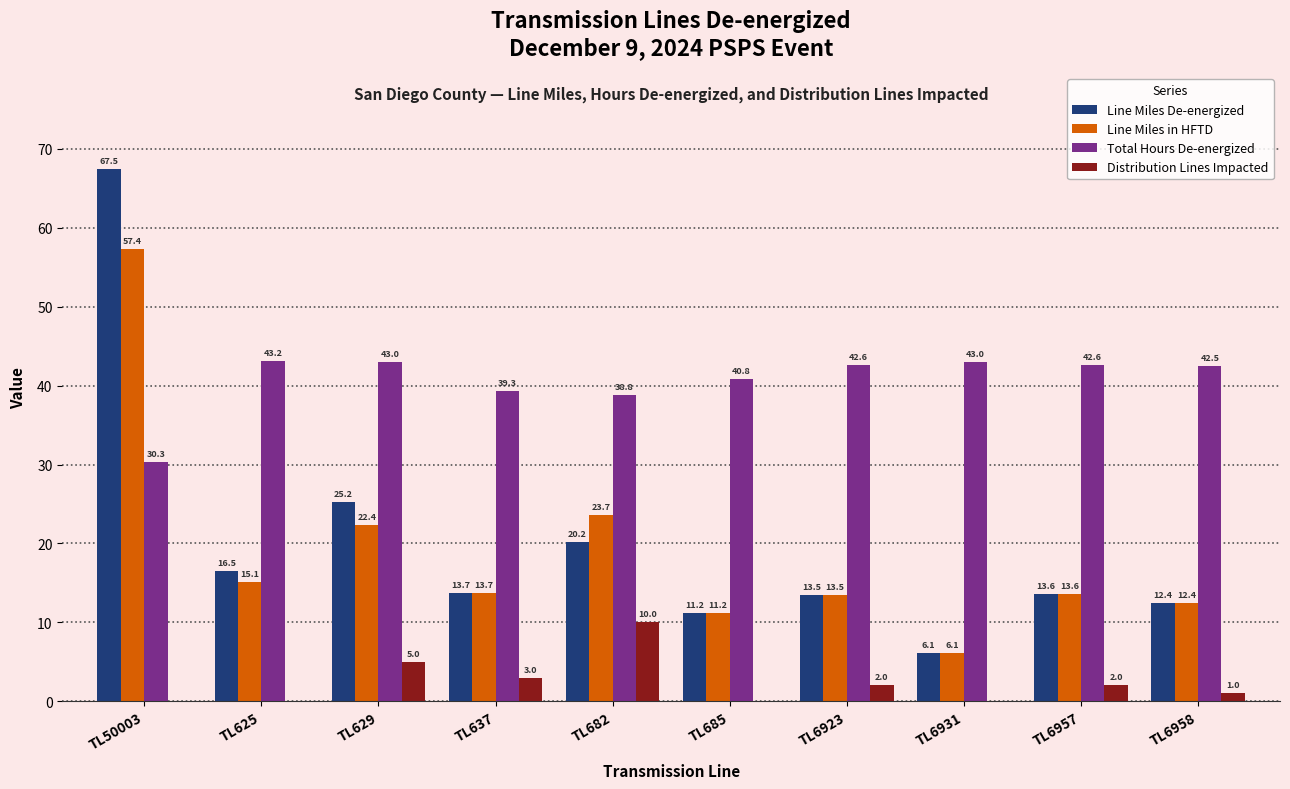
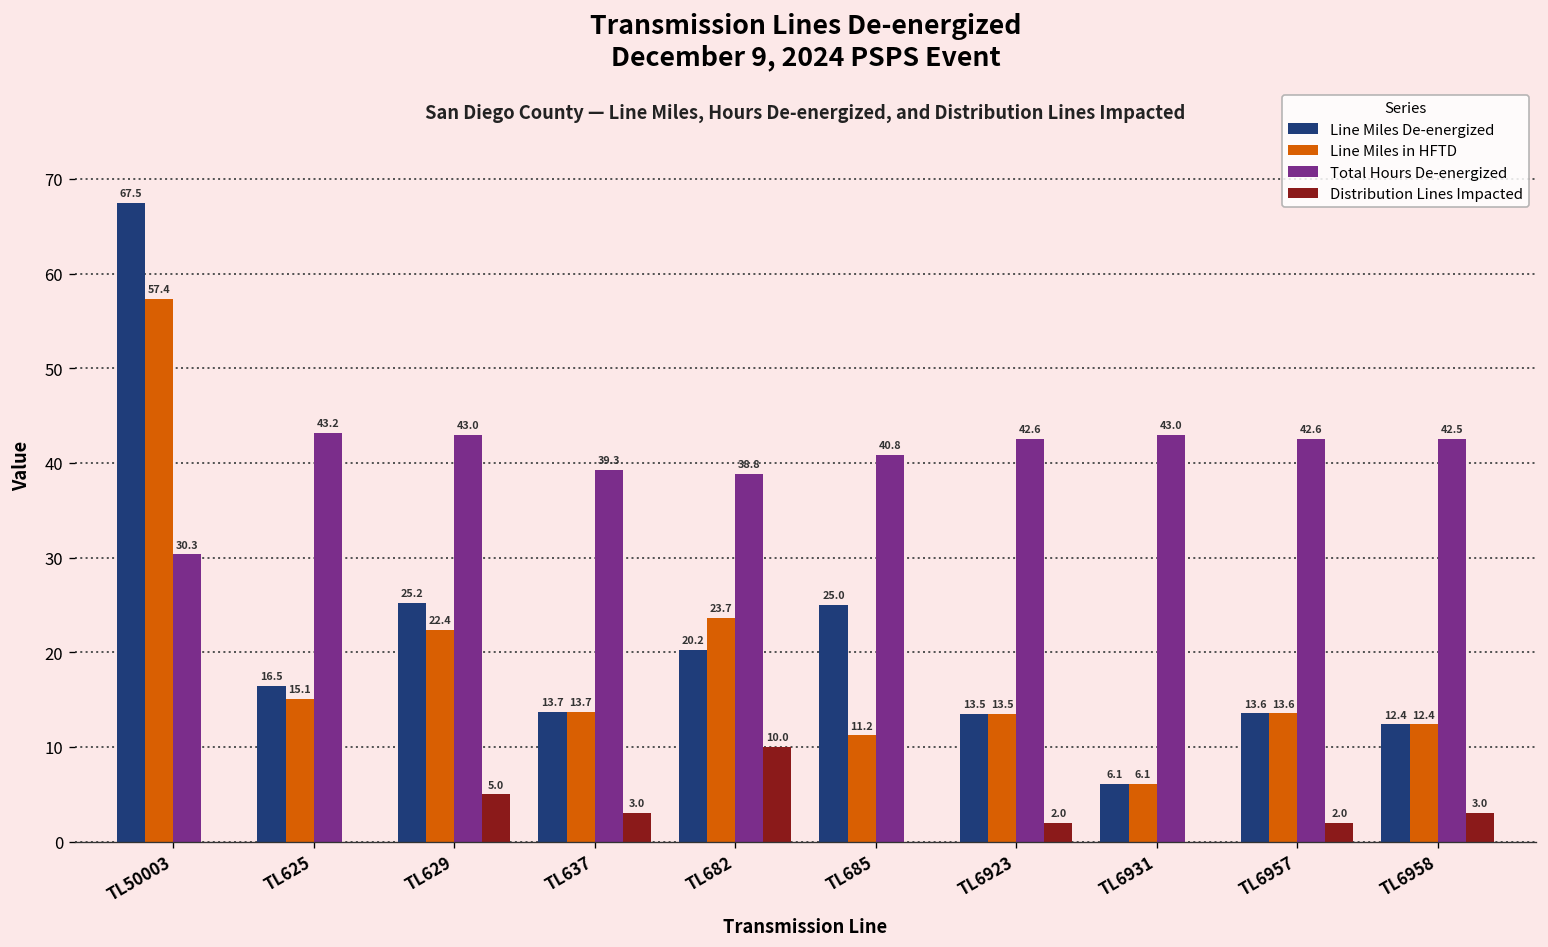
Line Miles De-energized, TL685: 11.2 -> 25.0
Distribution Lines Impacted, TL6958: 1.0 -> 3.0
